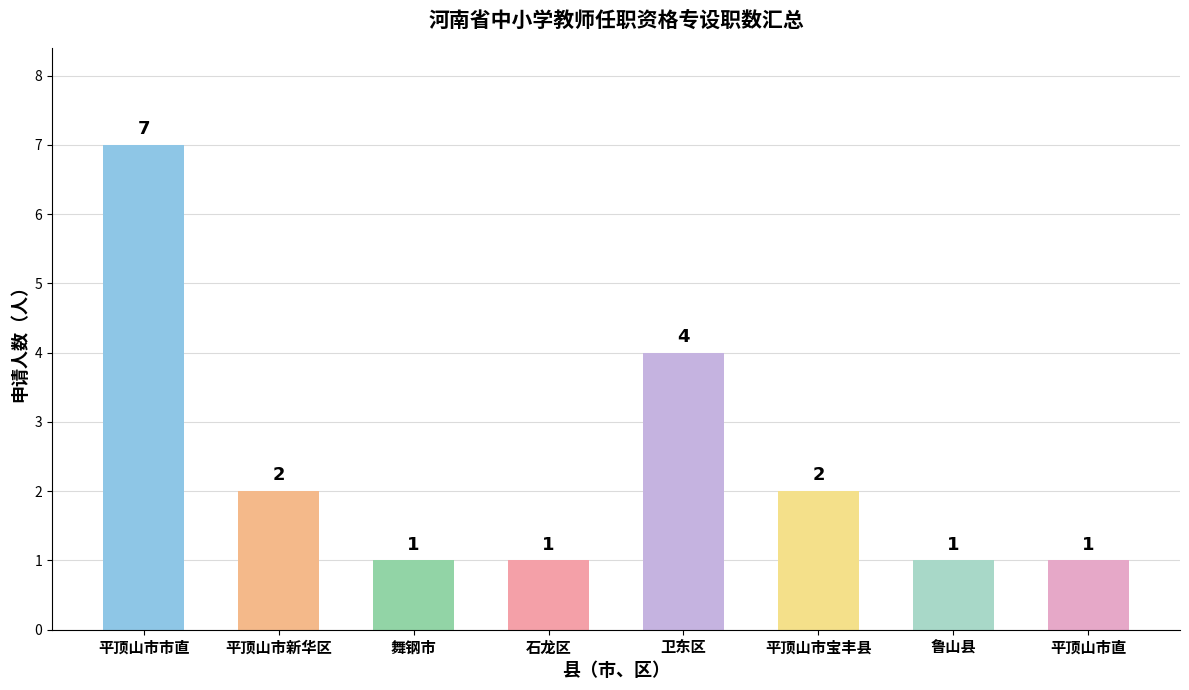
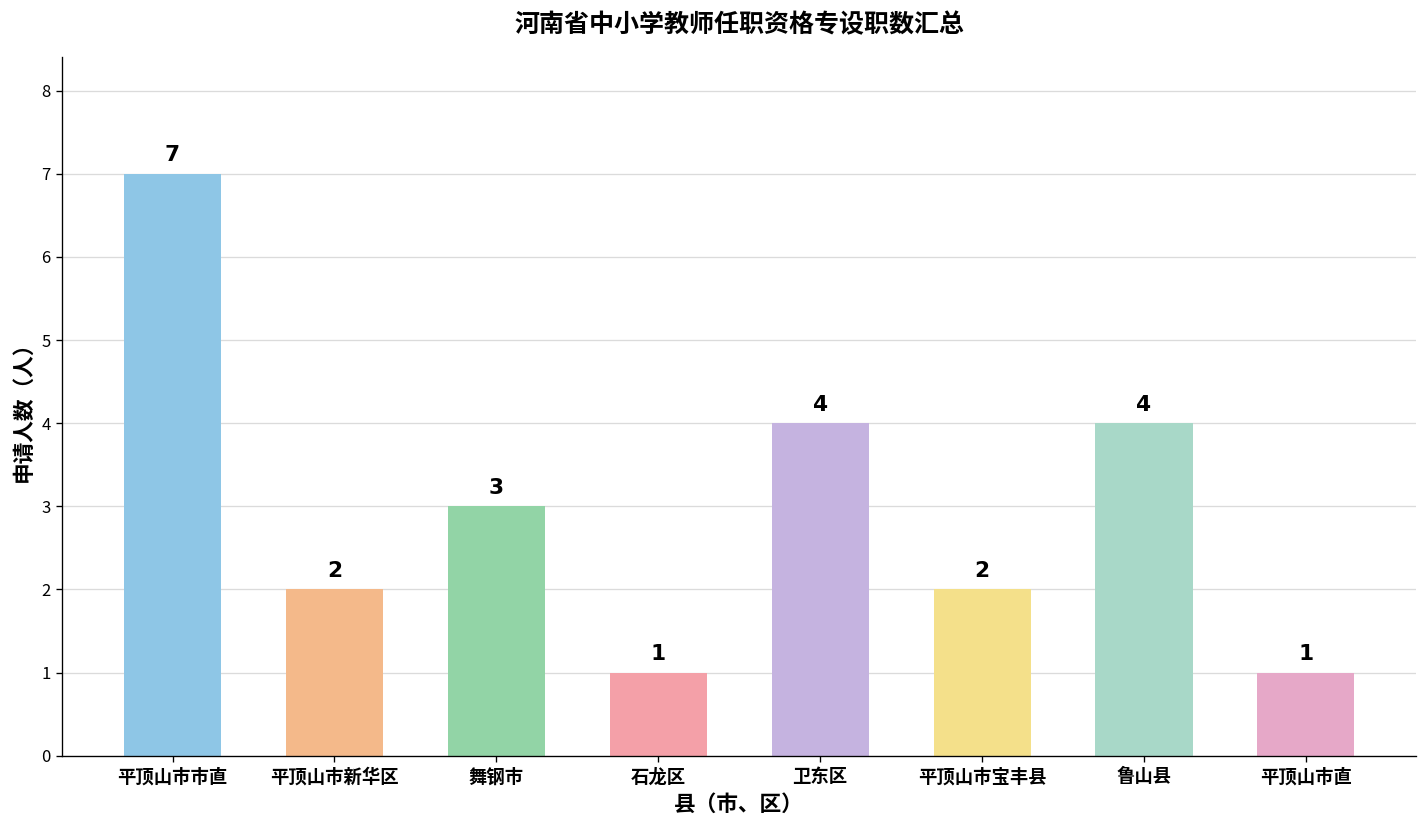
舞钢市: 1 -> 3
鲁山县: 1 -> 4
